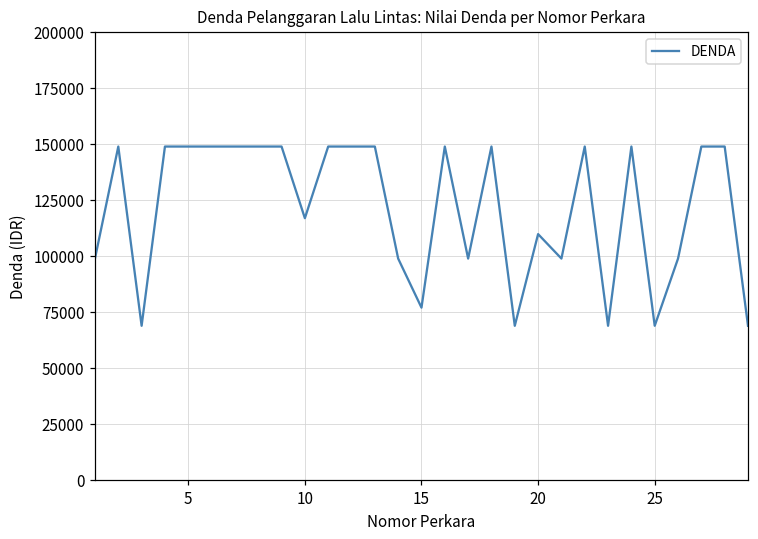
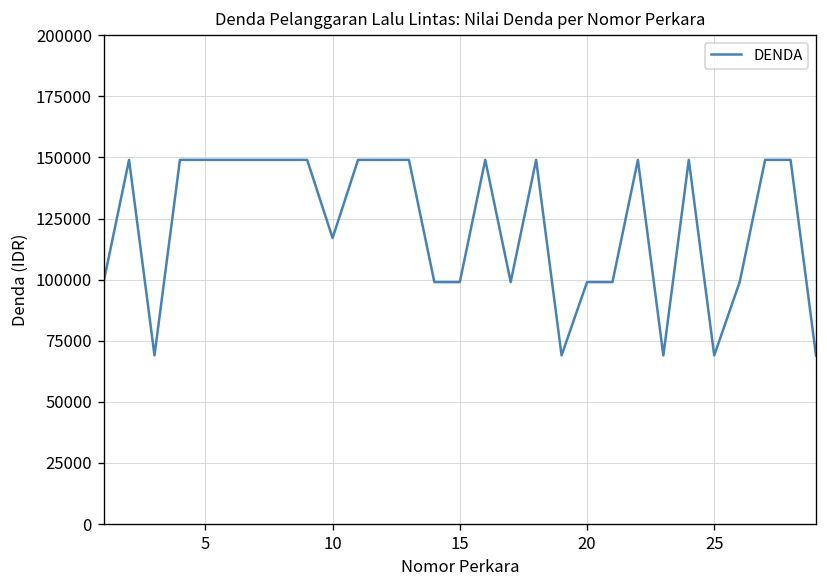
15: 77000 -> 99000
20: 110000 -> 99000
